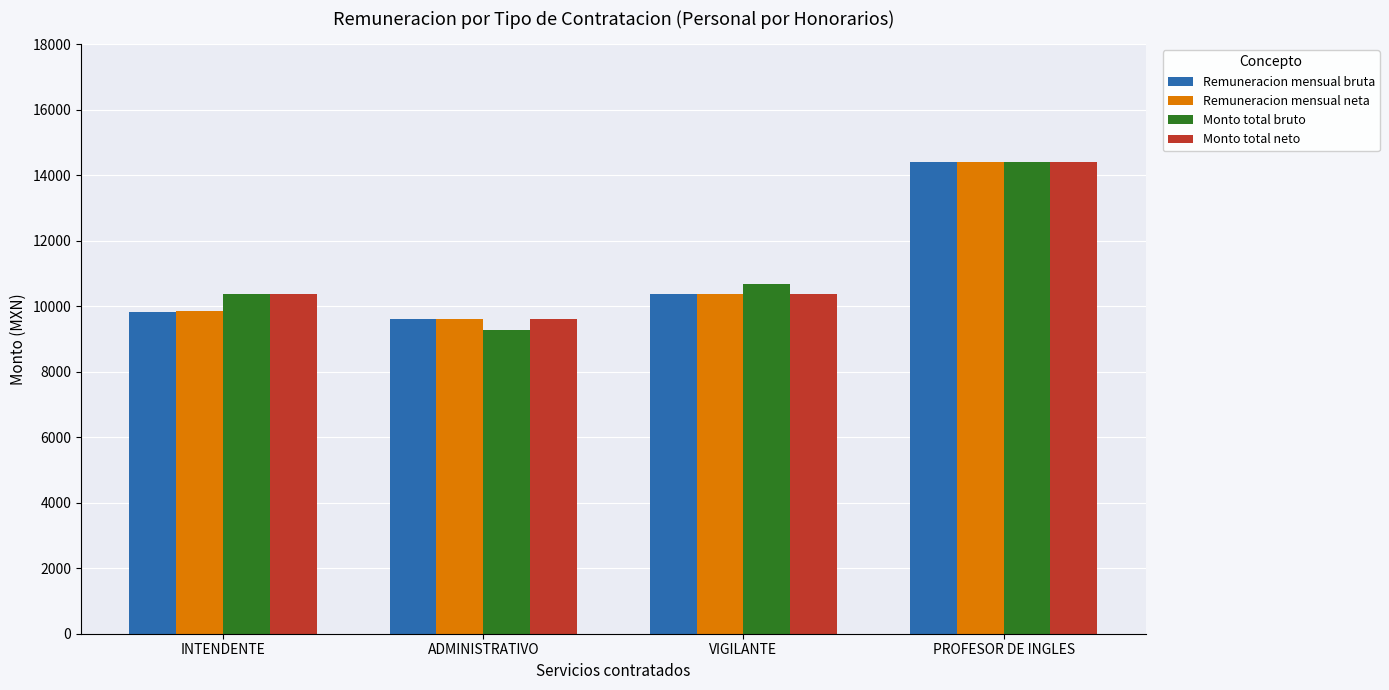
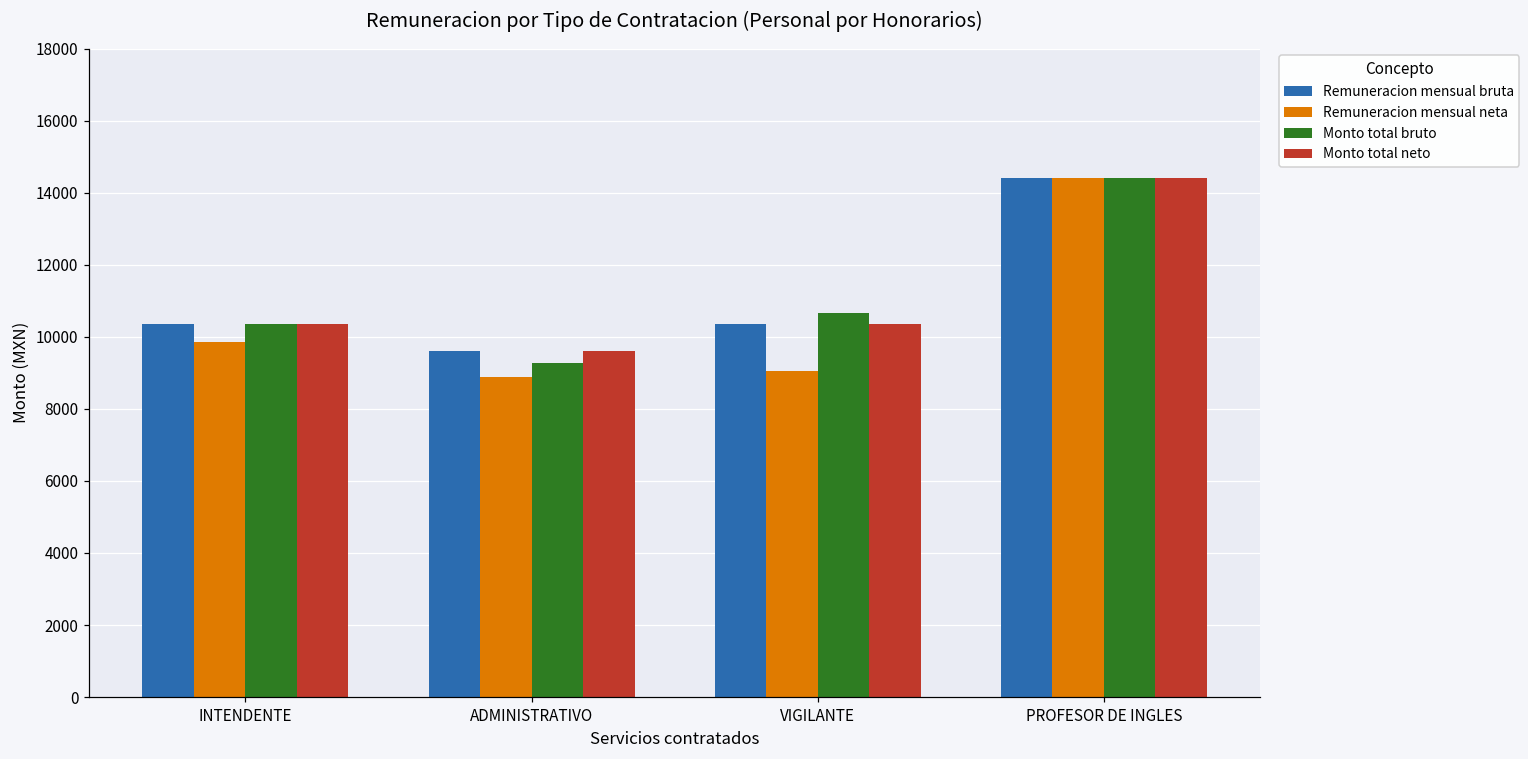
Remuneracion mensual bruta, INTENDENTE: 9800 -> 10400
Remuneracion mensual neta, ADMINISTRATIVO: 9600 -> 8900
Remuneracion mensual neta, VIGILANTE: 10400 -> 9100
